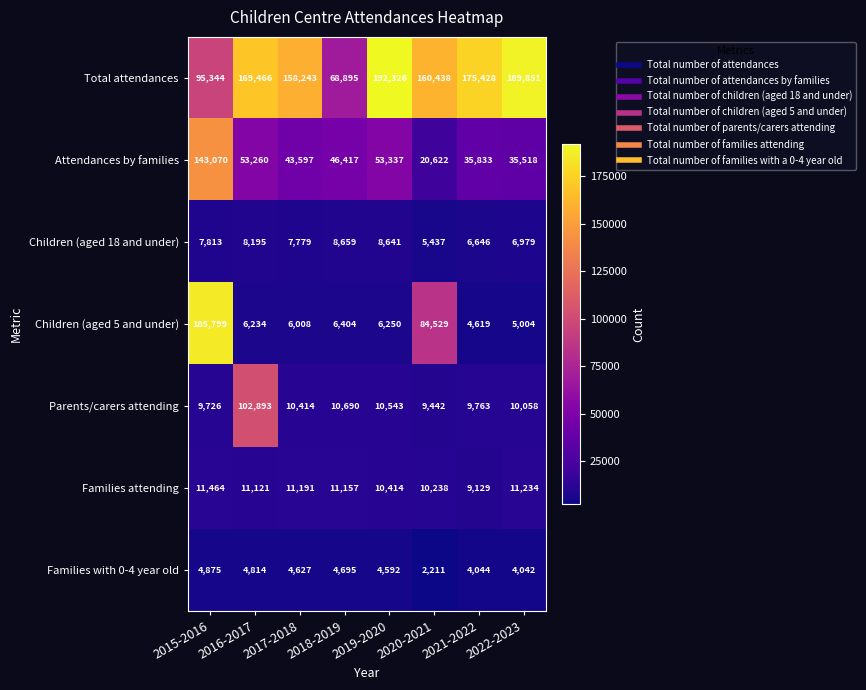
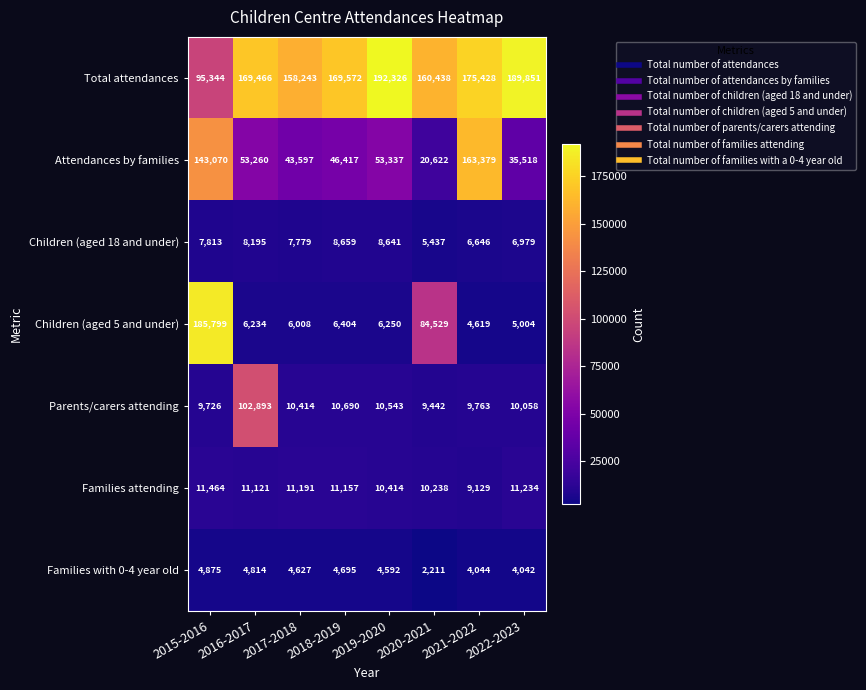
Total attendances, 2018-2019: 68,895 -> 169,572
Attendances by families, 2021-2022: 35,833 -> 163,379
